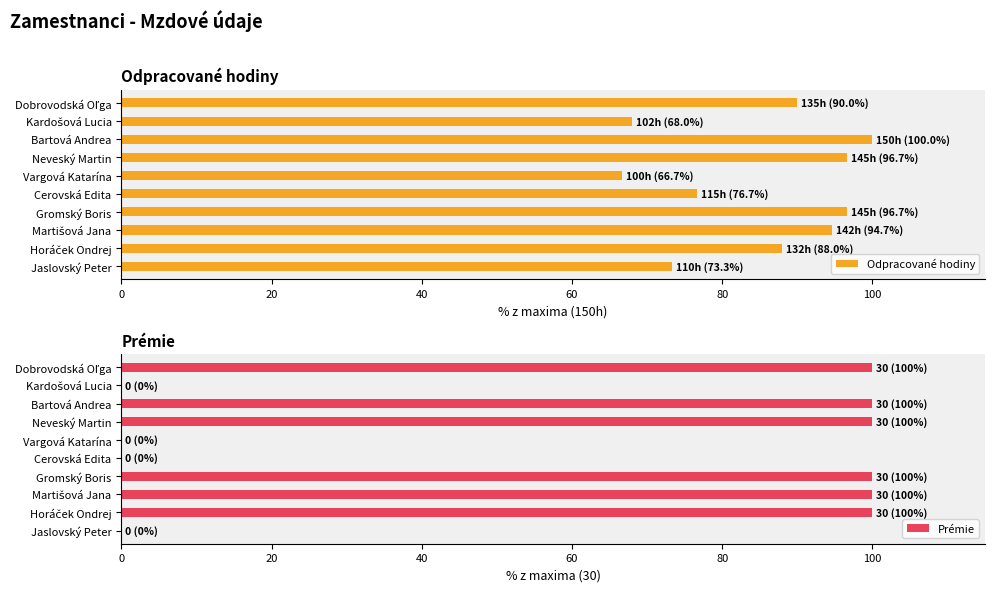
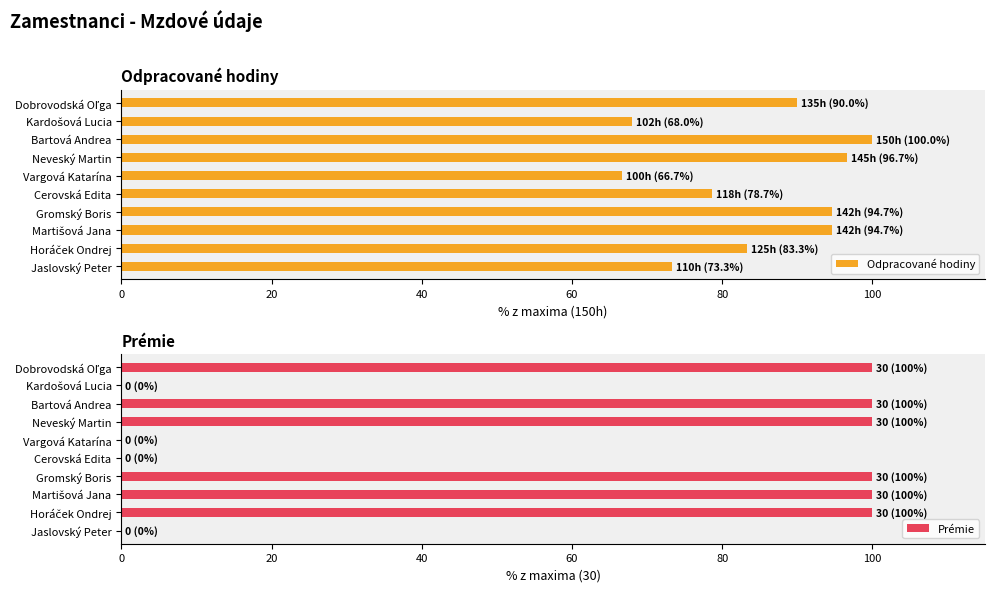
Odpracované hodiny, Cerovská Edita: 115h (76.7%) -> 118h (78.7%)
Odpracované hodiny, Gromský Boris: 145h (96.7%) -> 142h (94.7%)
Odpracované hodiny, Horáček Ondrej: 132h (88.0%) -> 125h (83.3%)
